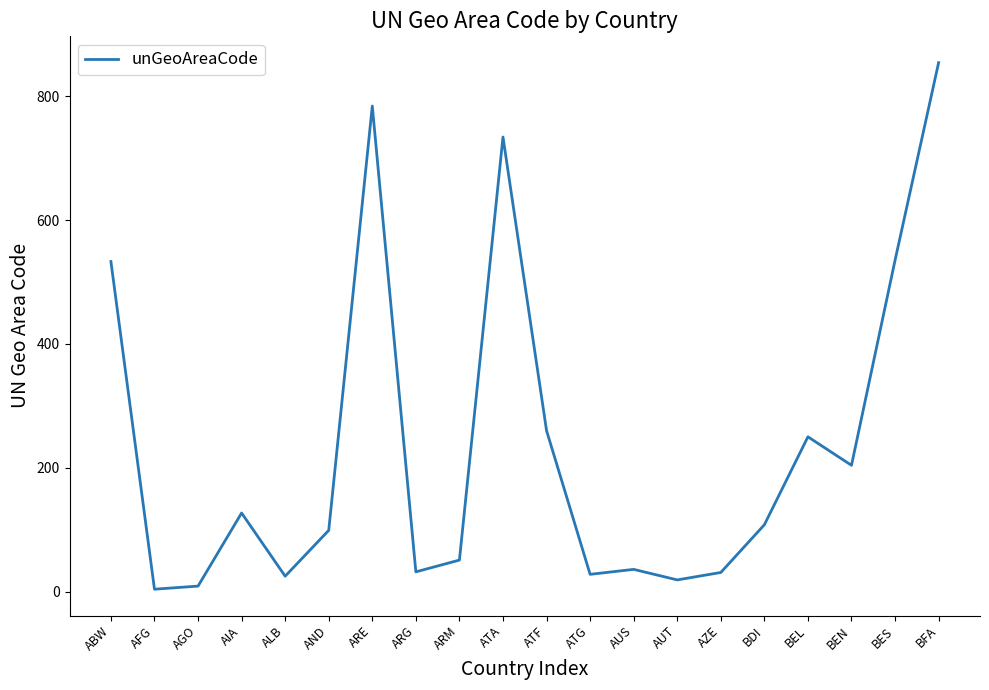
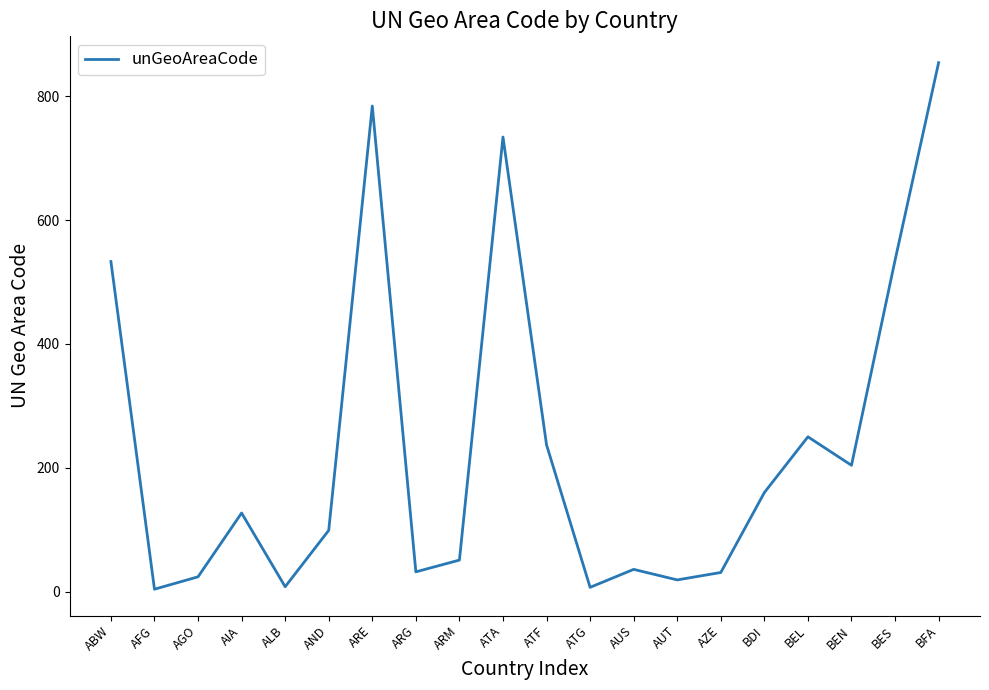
AGO: 10 -> 20
ALB: 30 -> 10
ATF: 260 -> 240
ATG: 30 -> 10
BDI: 110 -> 160
